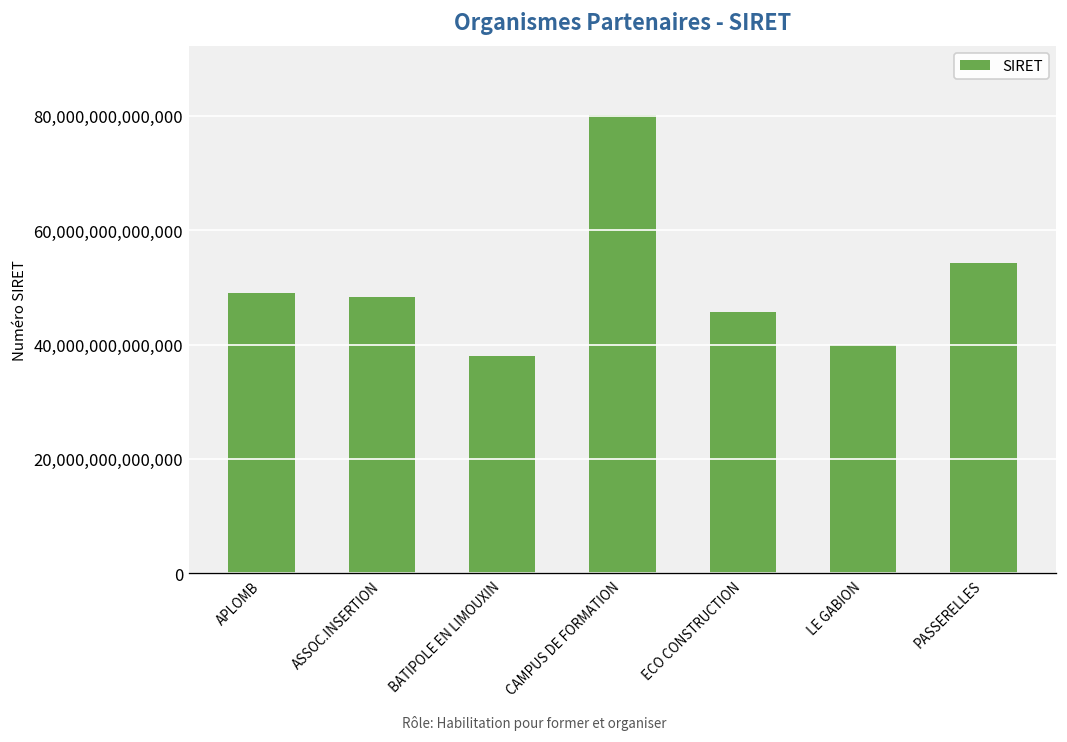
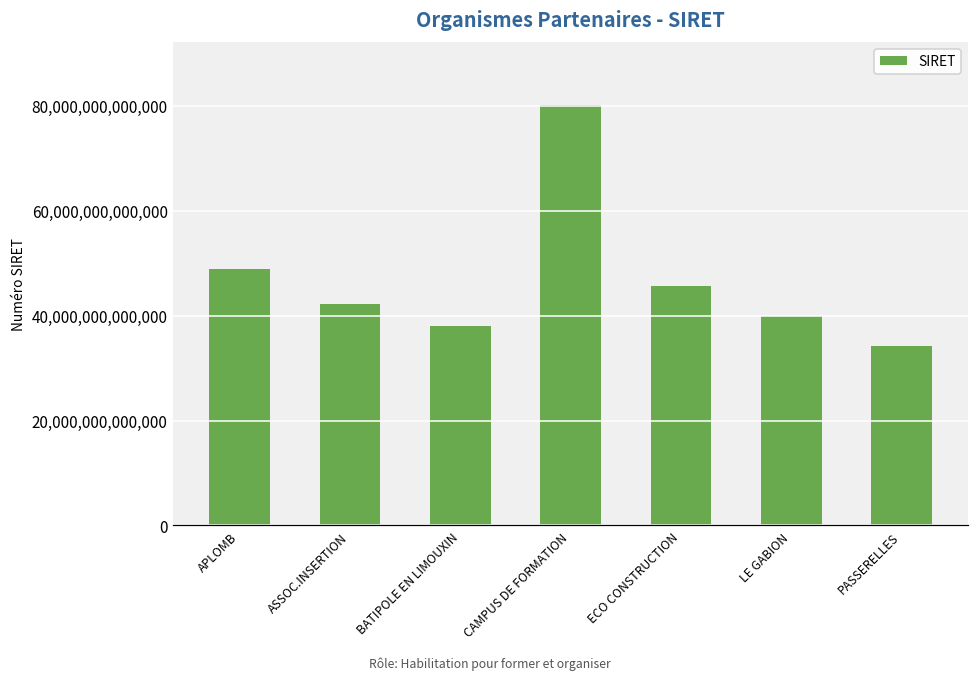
ASSOC.INSERTION: 48,000,000,000,000 -> 42,000,000,000,000
PASSERELLES: 54,000,000,000,000 -> 34,000,000,000,000
